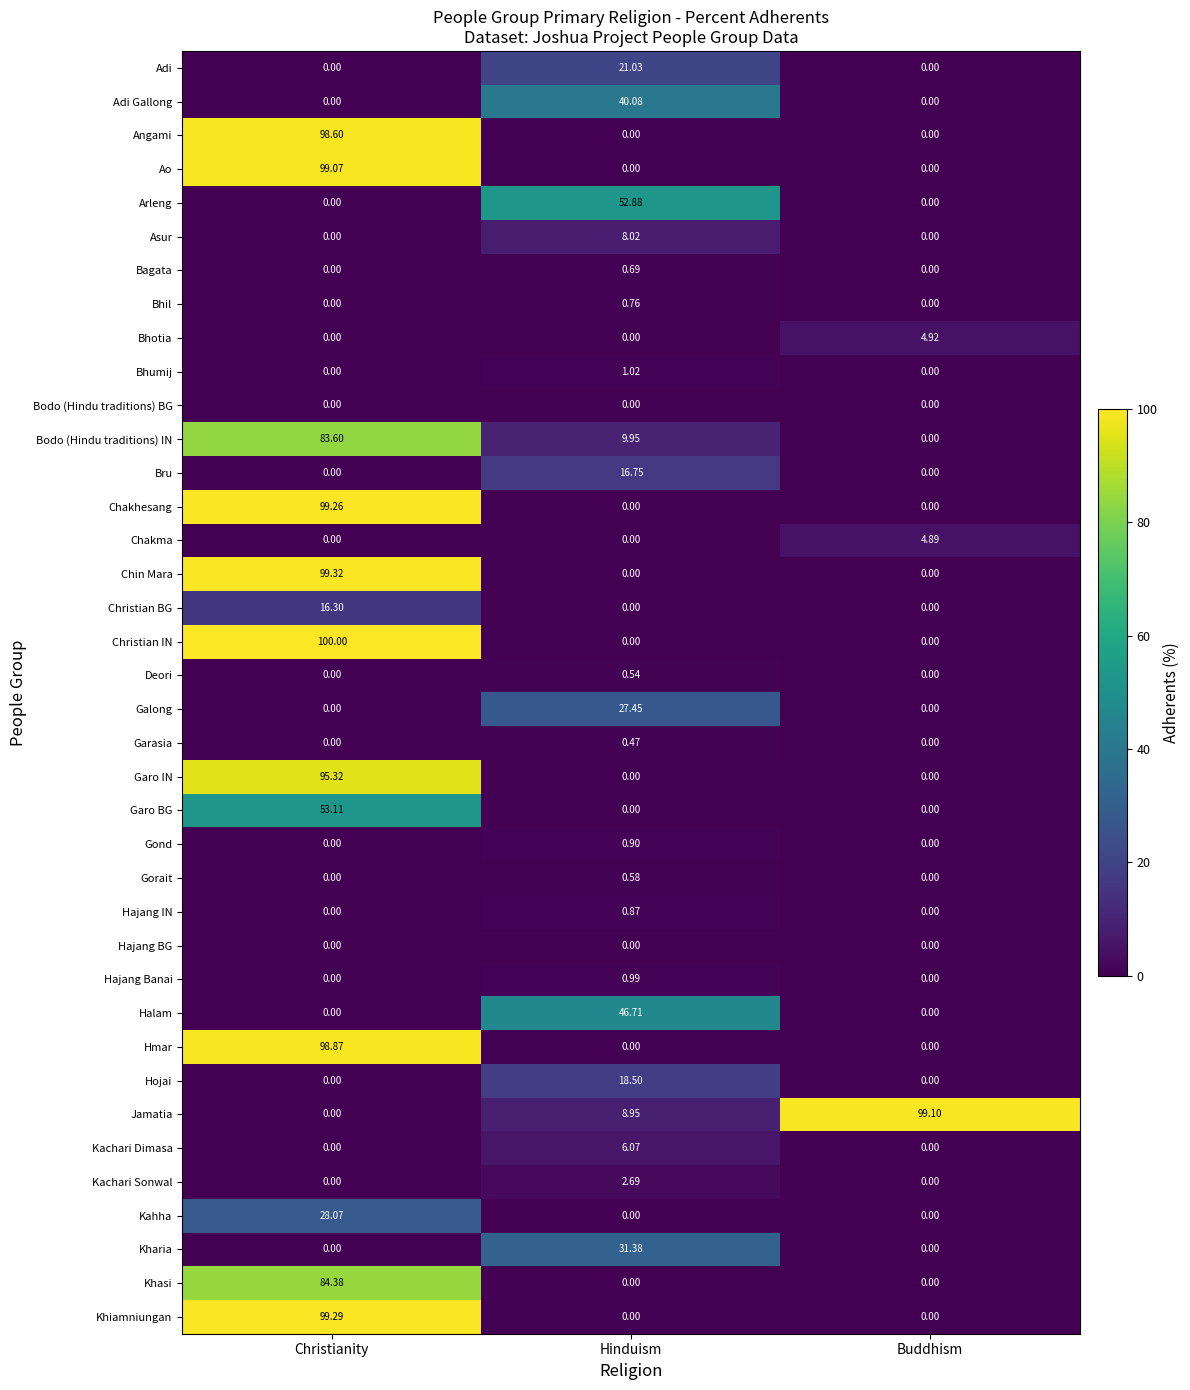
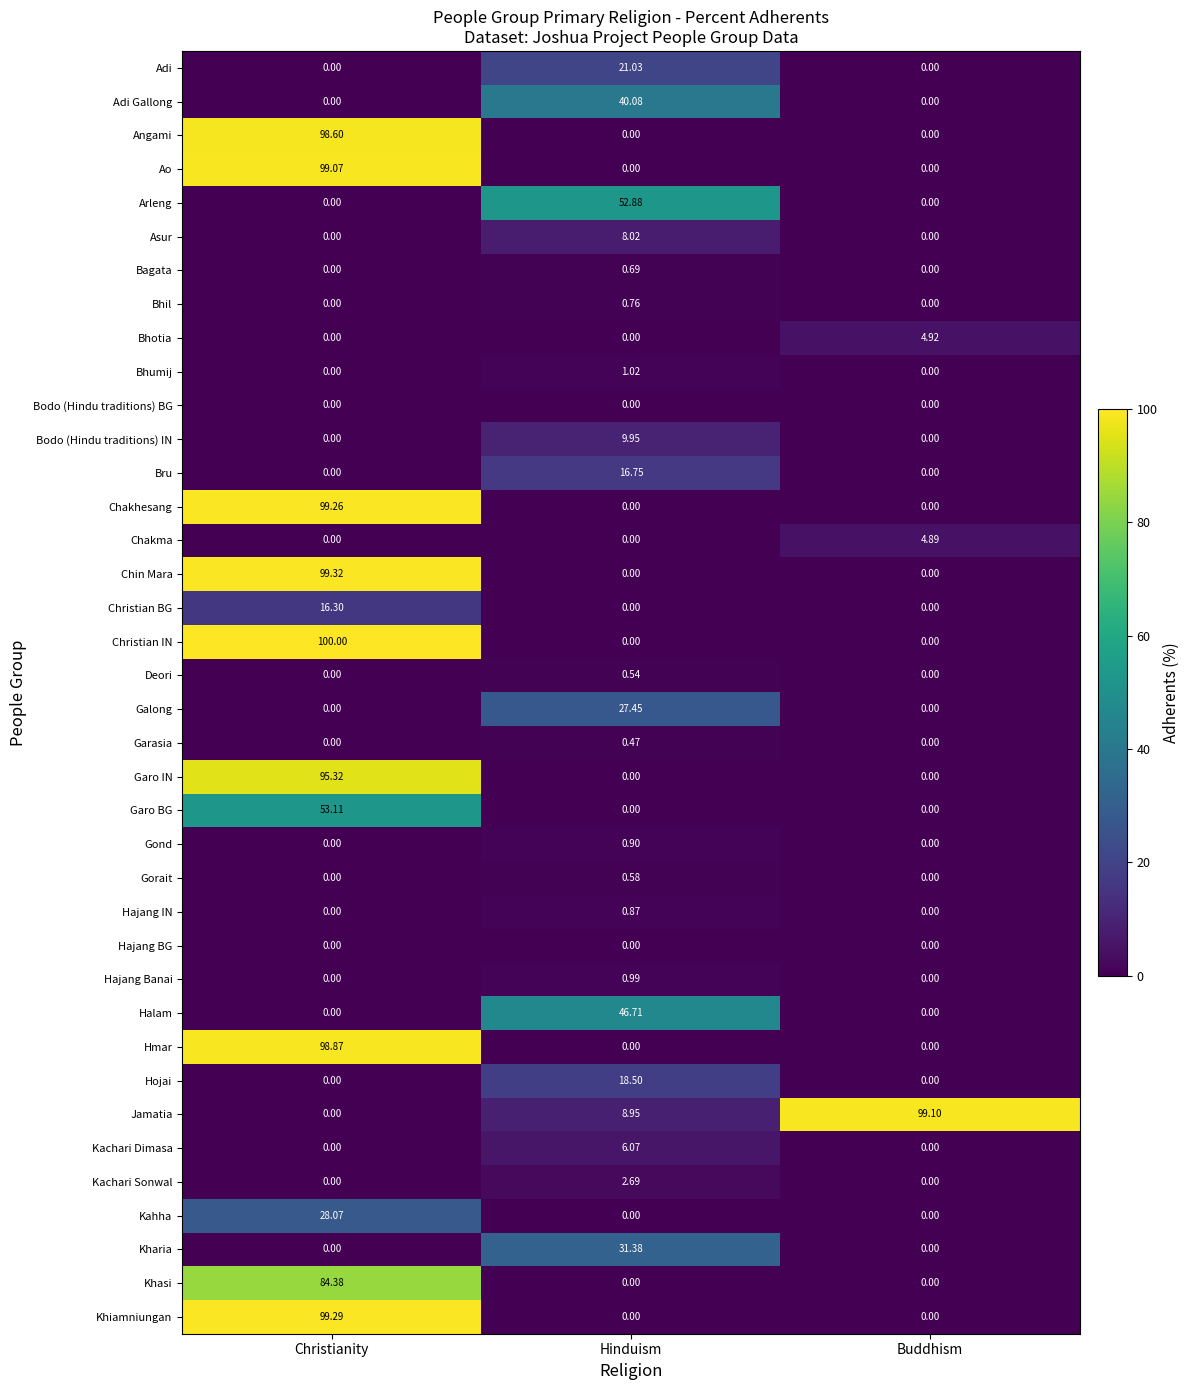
Bodo (Hindu traditions) IN, Christianity: 83.60 -> 0.00
